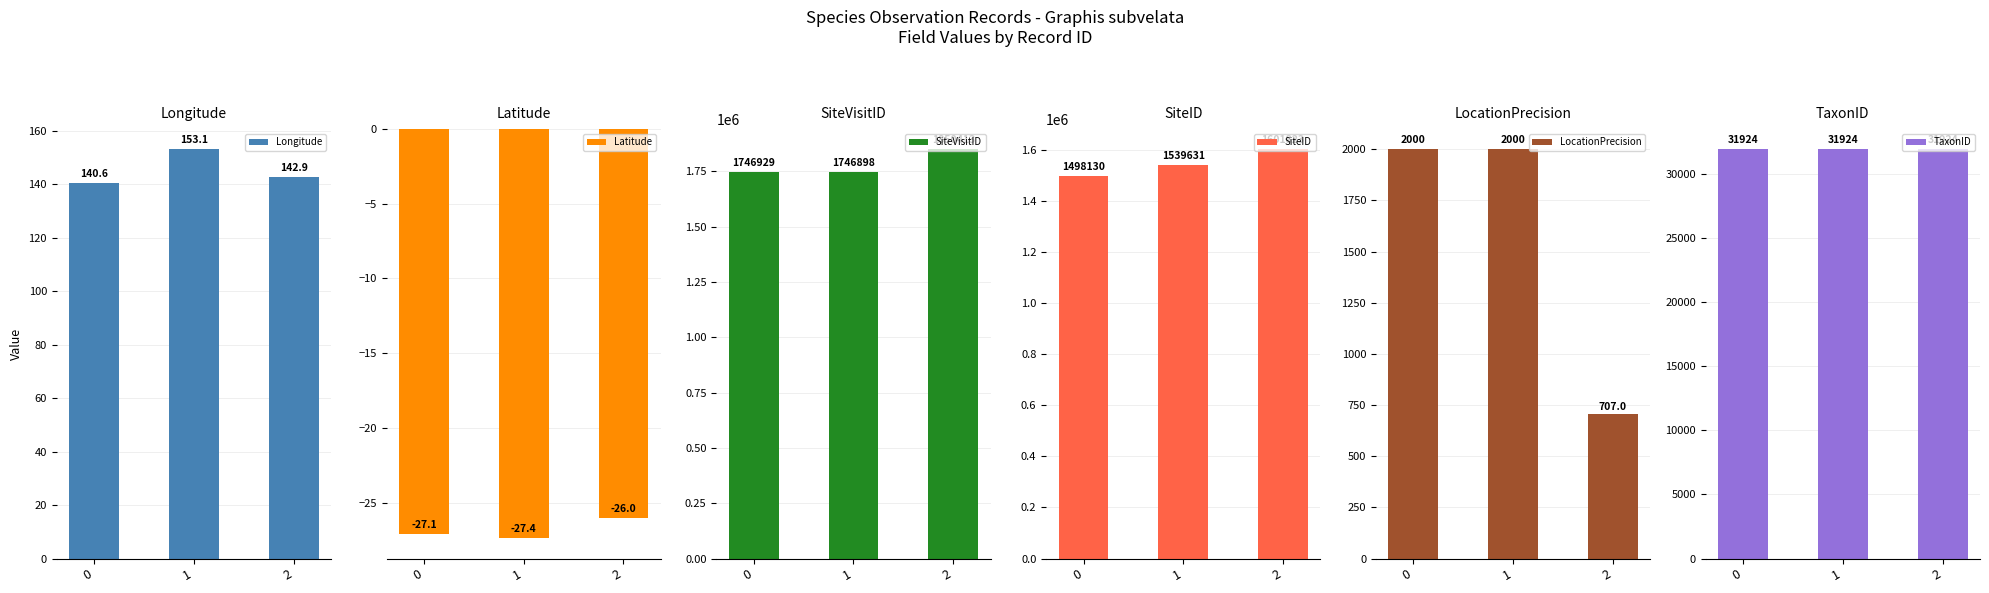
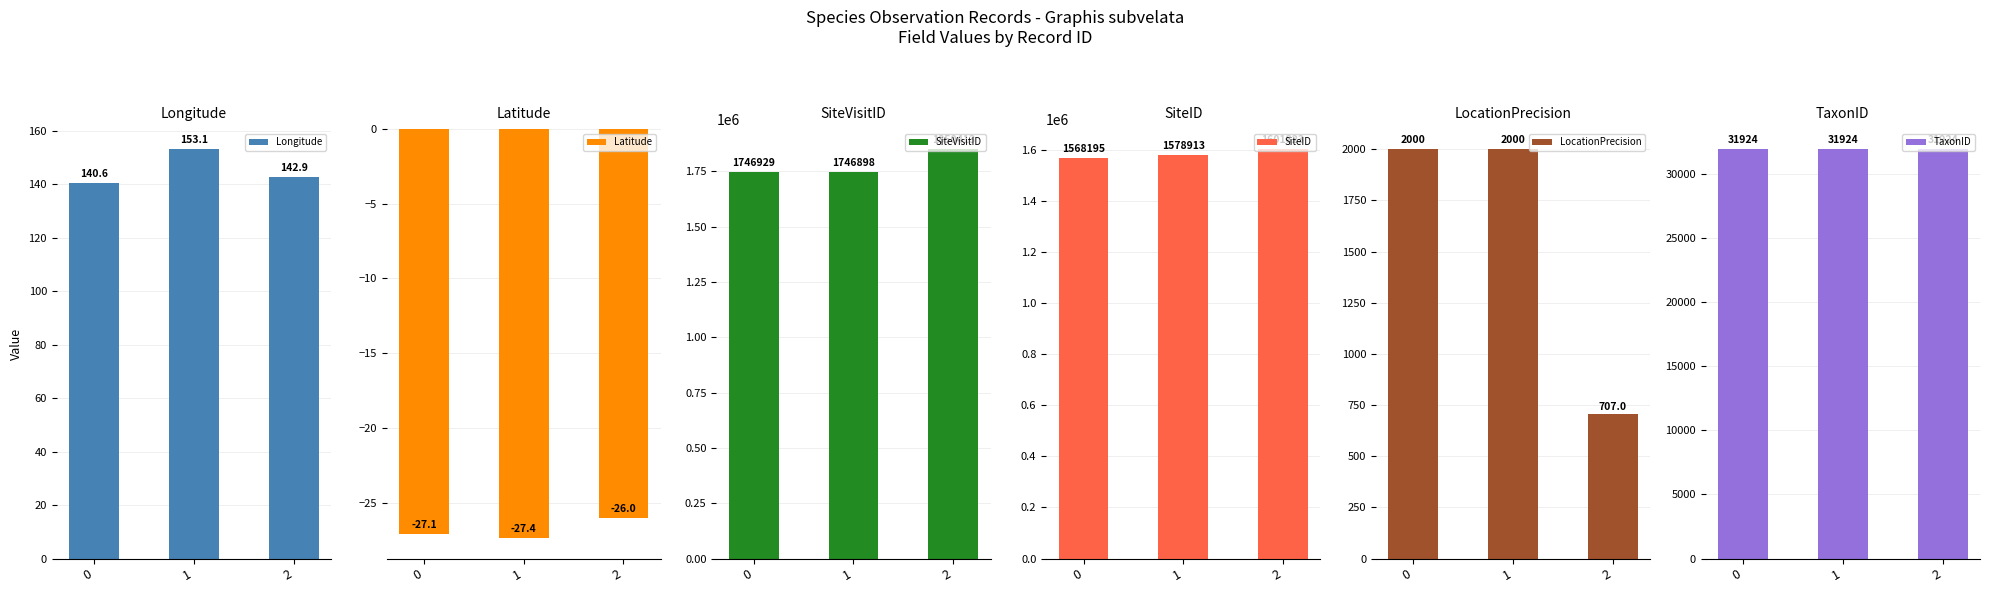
SiteID, 0: 1498130 -> 1568195
SiteID, 1: 1539631 -> 1578913
